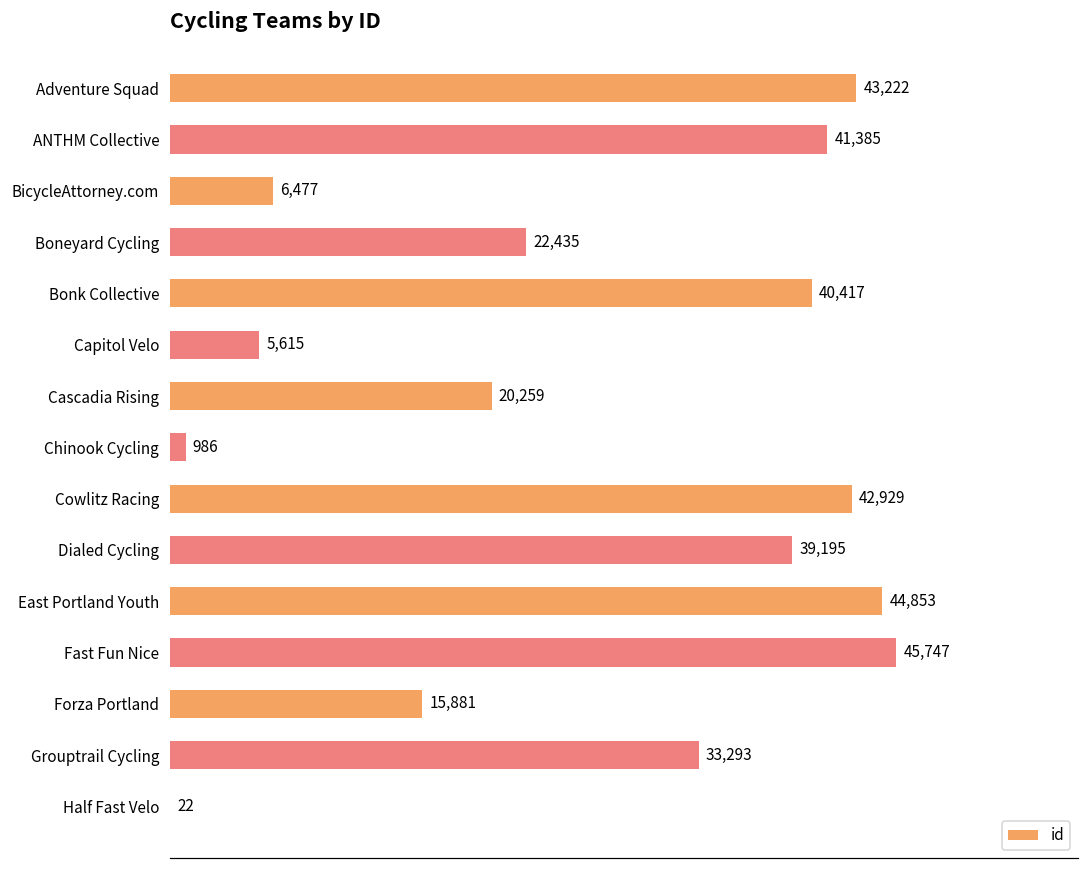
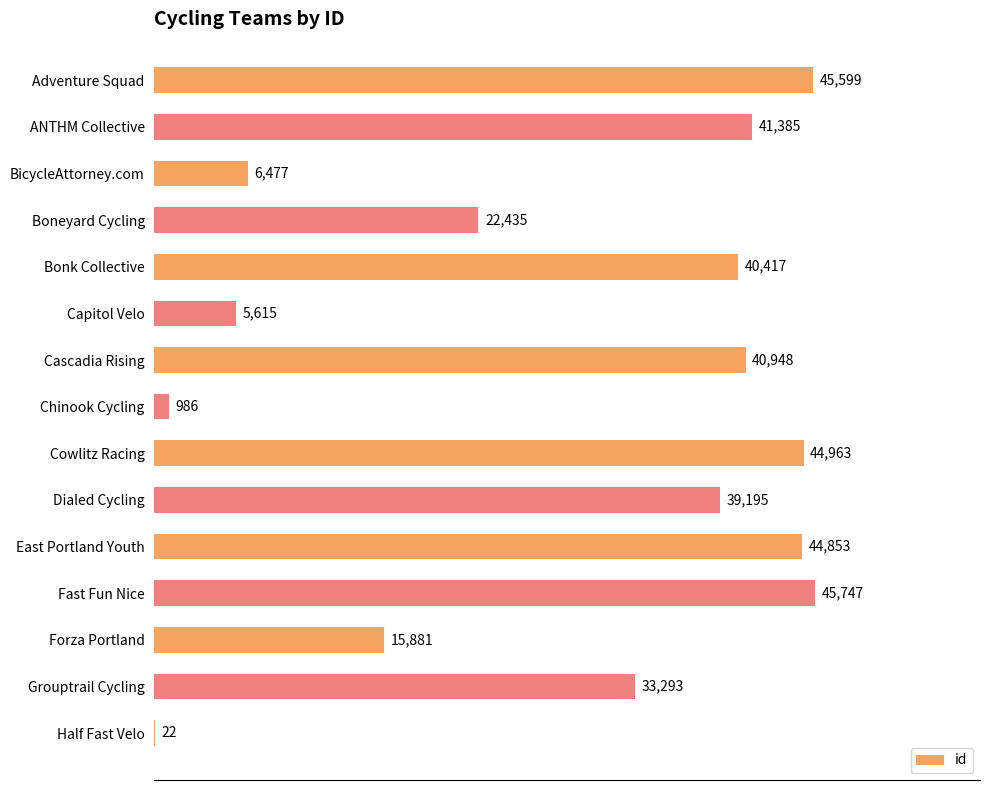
Adventure Squad: 43,222 -> 45,599
Cascadia Rising: 20,259 -> 40,948
Cowlitz Racing: 42,929 -> 44,963
